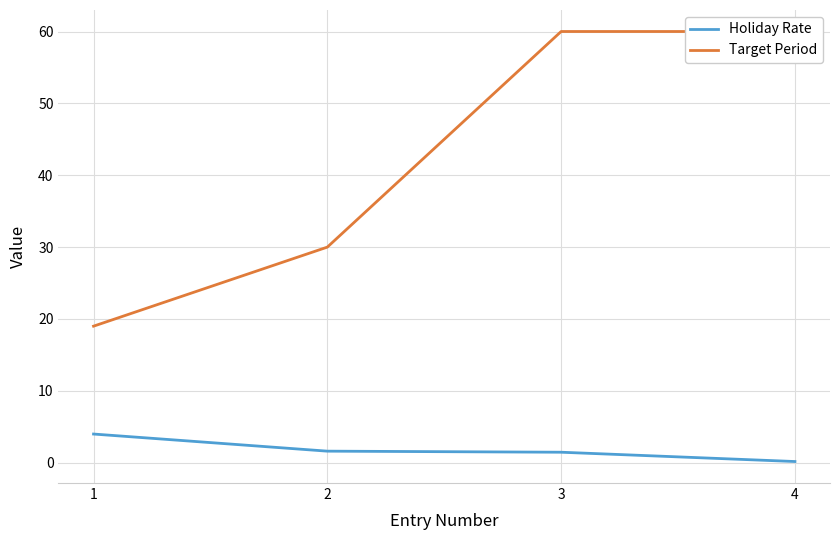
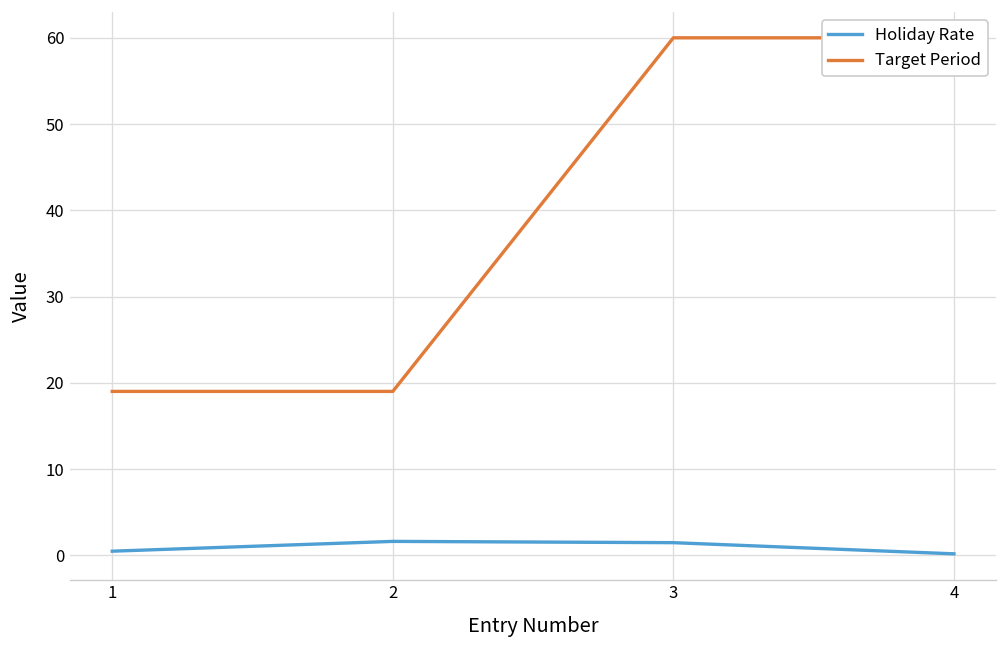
Holiday Rate, 1: 4 -> 0
Target Period, 2: 30 -> 19
